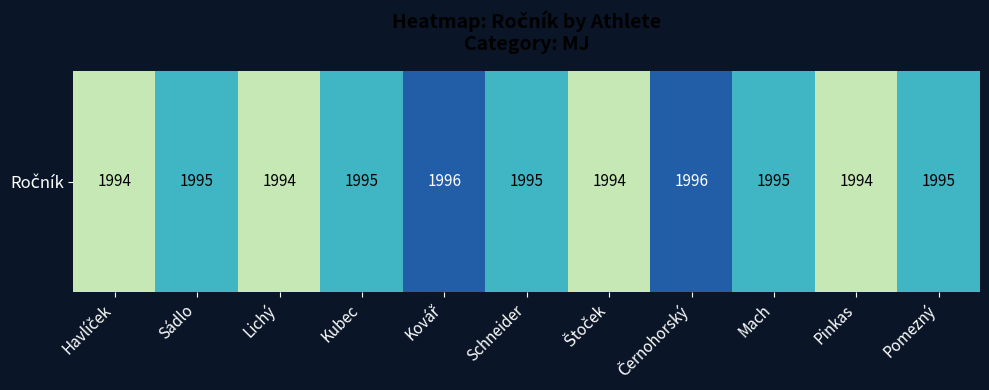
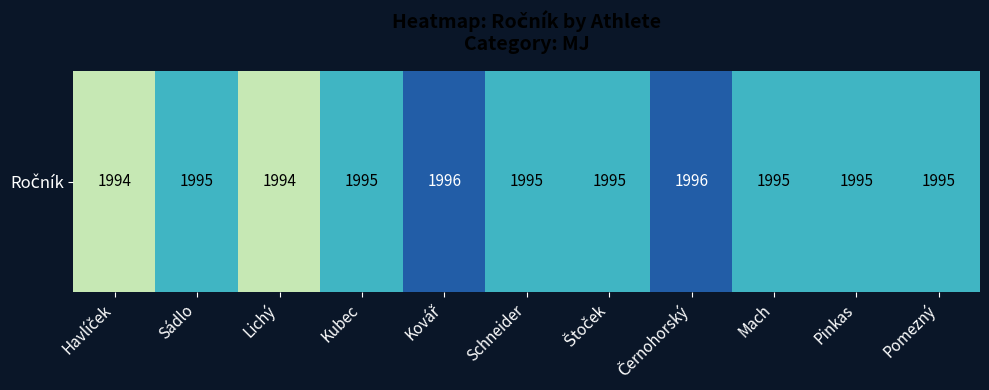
Ročník, Štoček: 1994 -> 1995
Ročník, Pinkas: 1994 -> 1995
